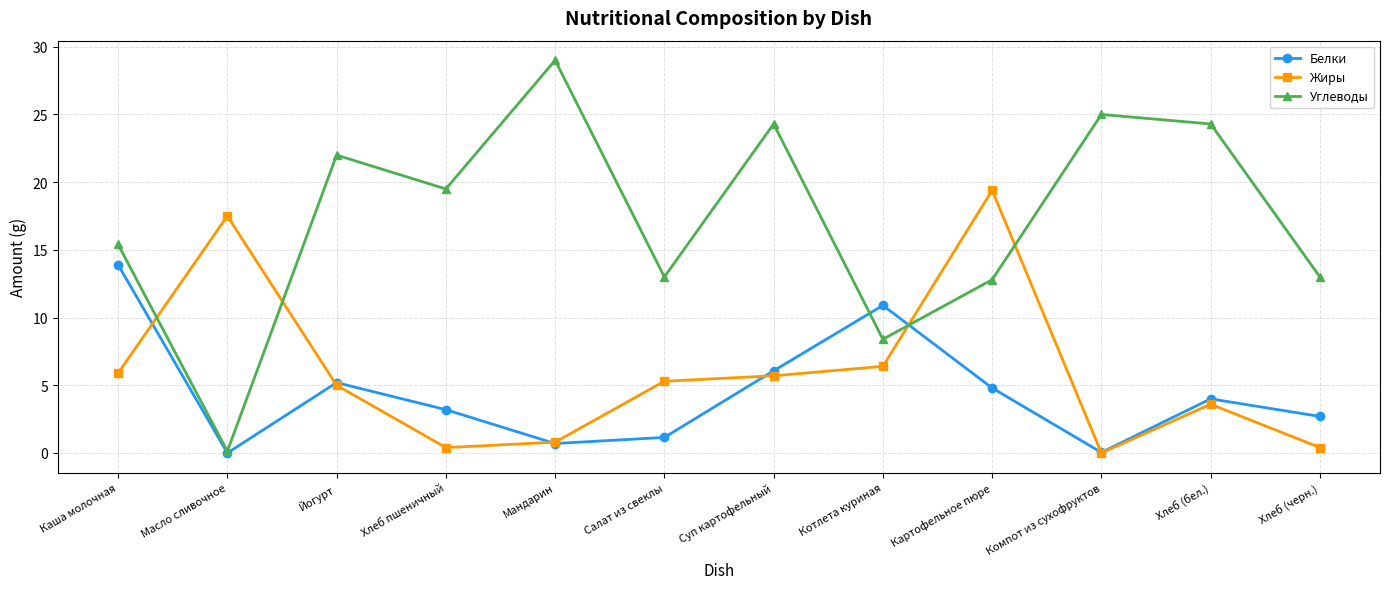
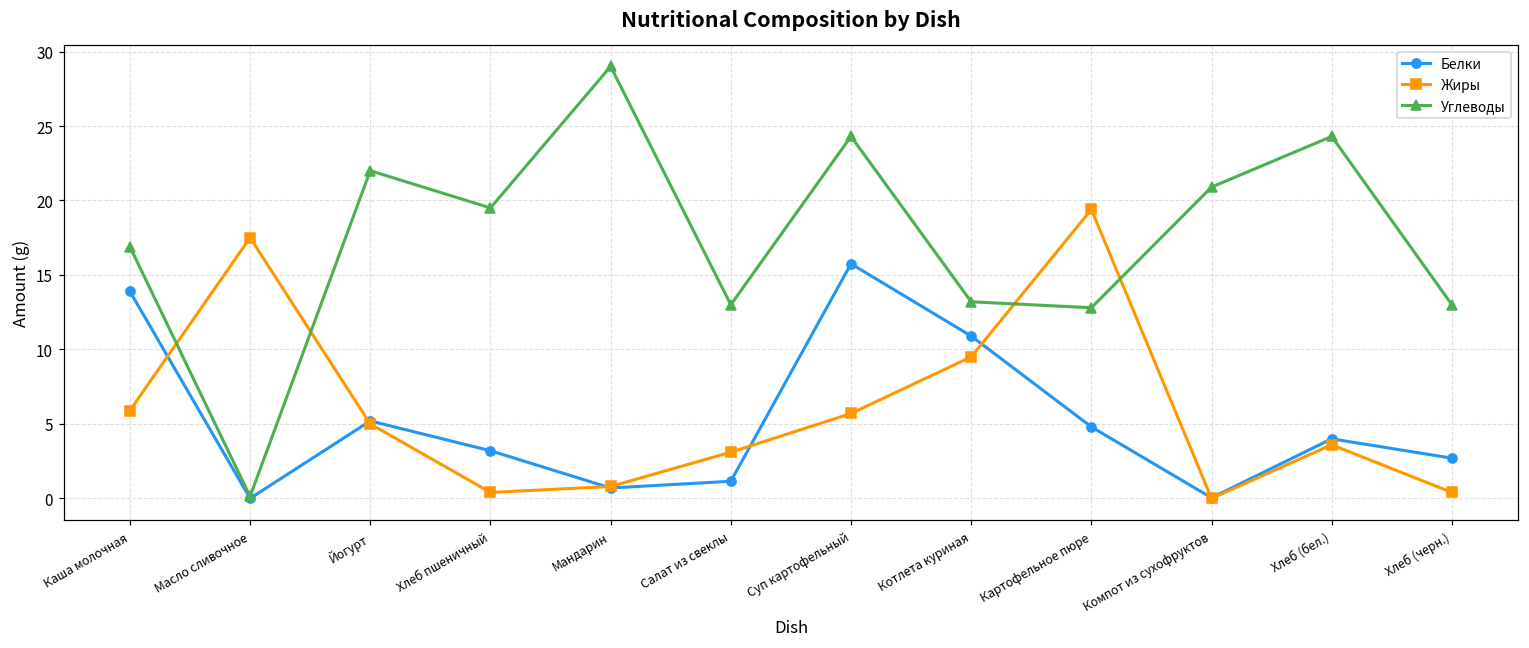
Углеводы, Каша молочная: 15.4 -> 16.9
Жиры, Салат из свеклы: 5.3 -> 3.1
Белки, Суп картофельный: 6.1 -> 15.8
Жиры, Котлета куриная: 6.4 -> 9.5
Углеводы, Котлета куриная: 8.4 -> 13.2
Углеводы, Компот из сухофруктов: 25.0 -> 20.9
